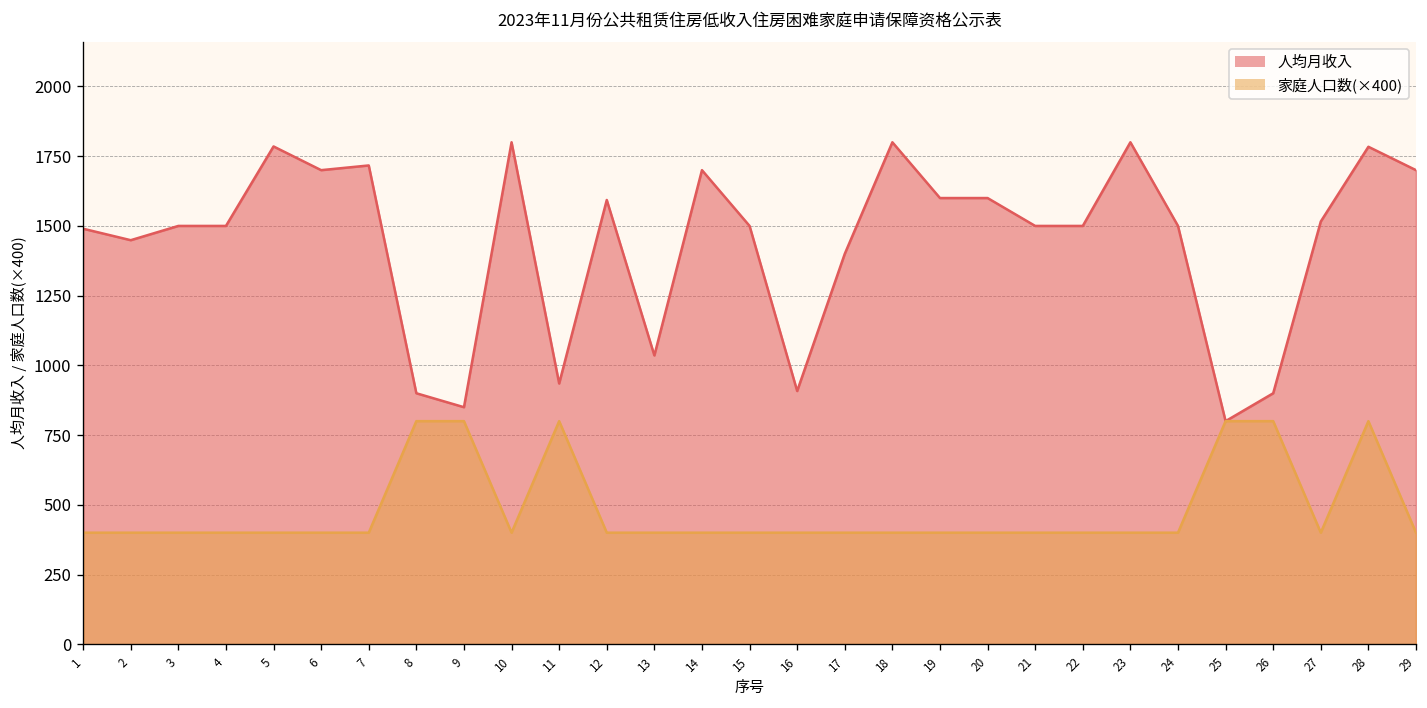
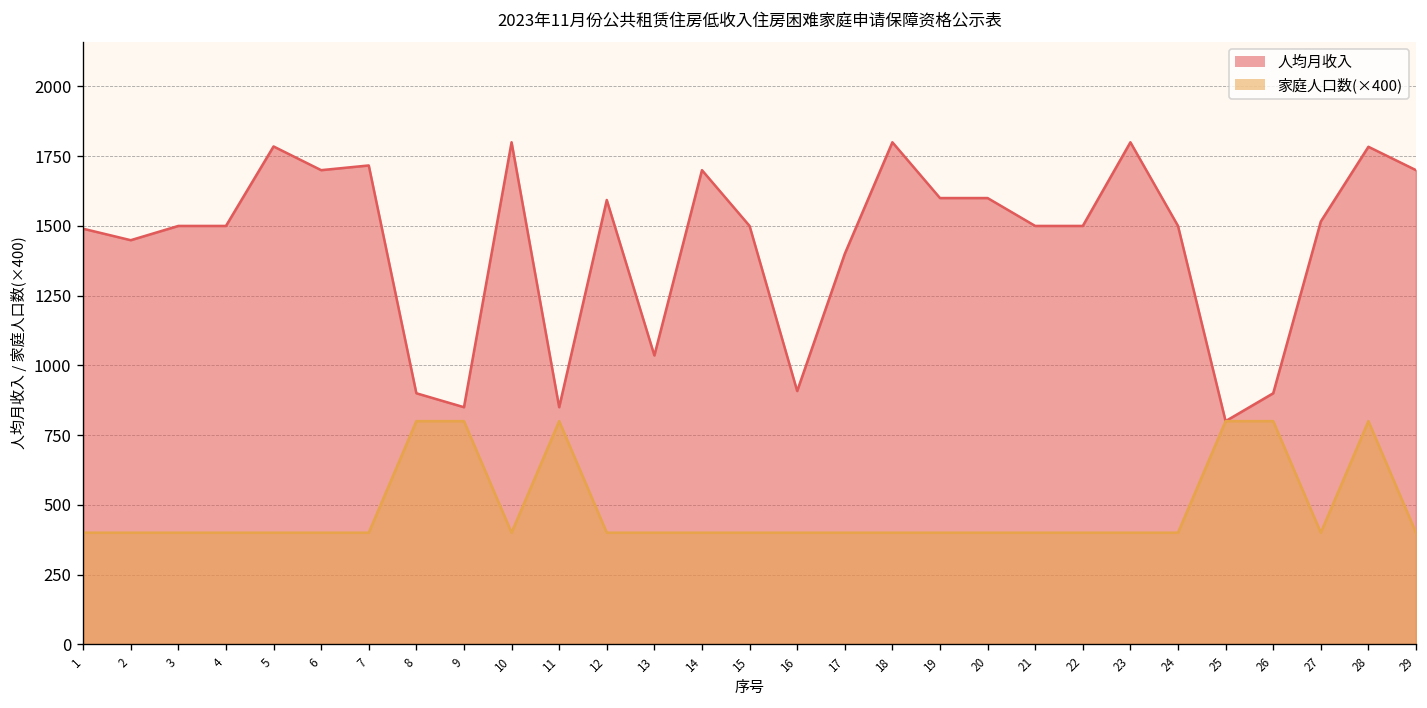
人均月收入, 11: 940 -> 850
